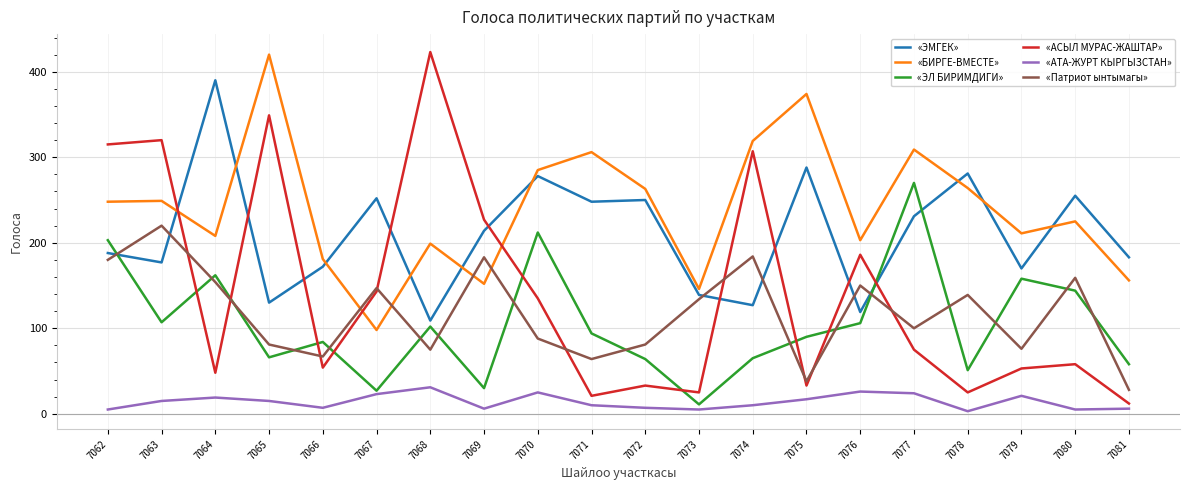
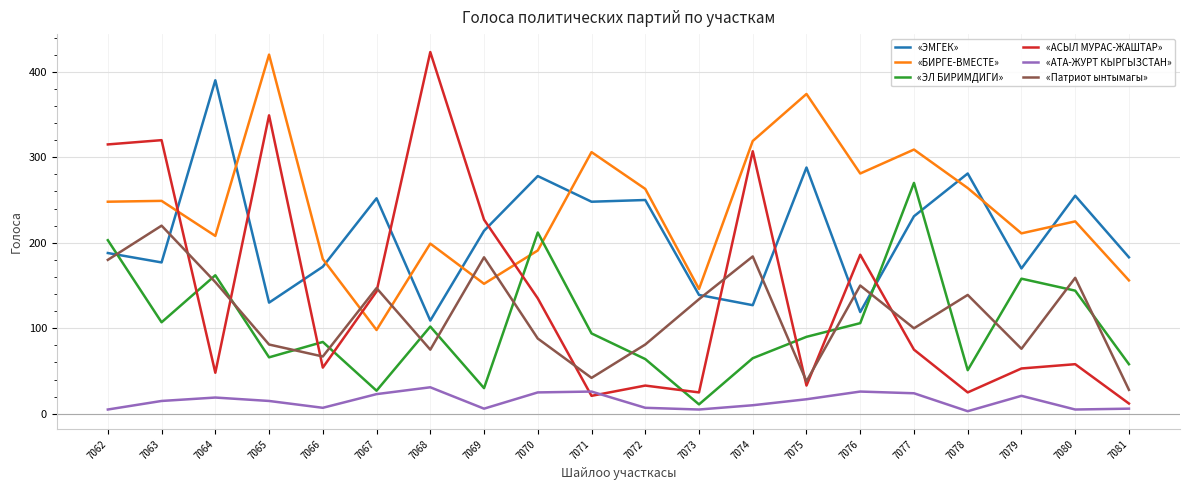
«БИРГЕ-ВМЕСТЕ», 7070: 290 -> 190
«АТА-ЖУРТ КЫРГЫЗСТАН», 7071: 10 -> 30
«Патриот ынтымагы», 7071: 60 -> 40
«БИРГЕ-ВМЕСТЕ», 7076: 200 -> 280
